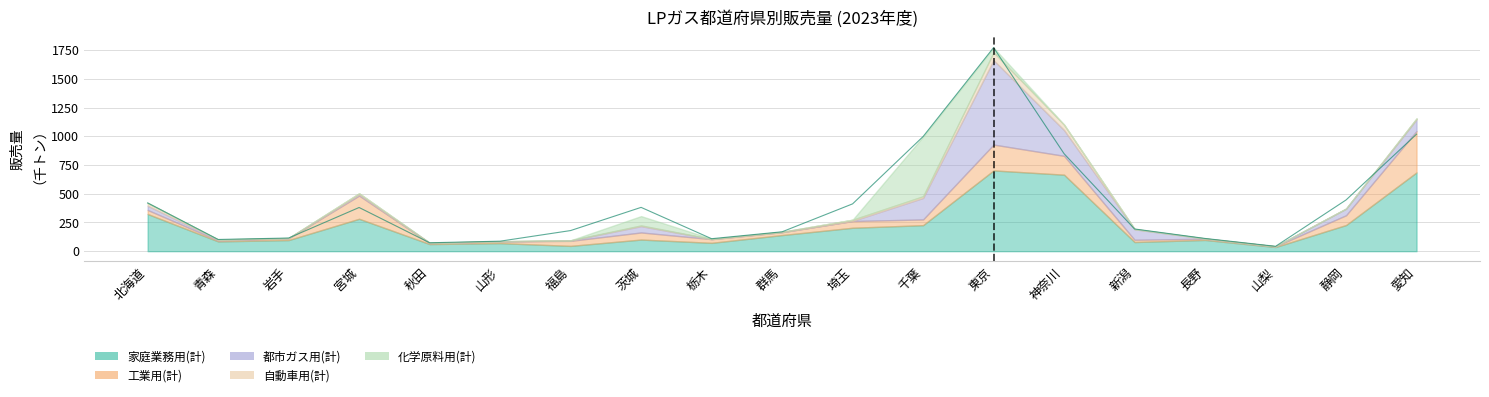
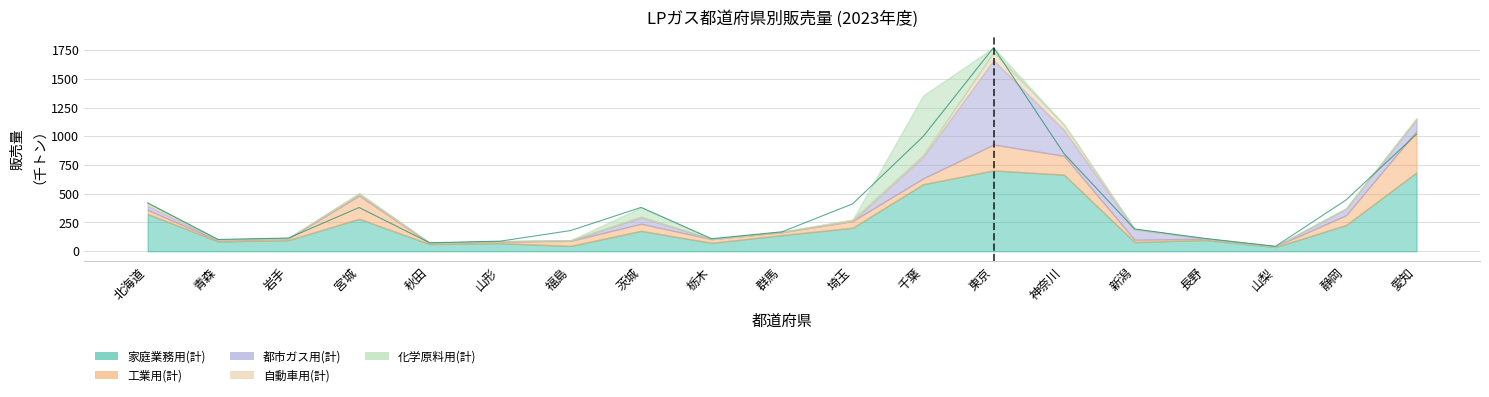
家庭業務用(計), 茨城: 100 -> 180
家庭業務用(計), 千葉: 230 -> 580
